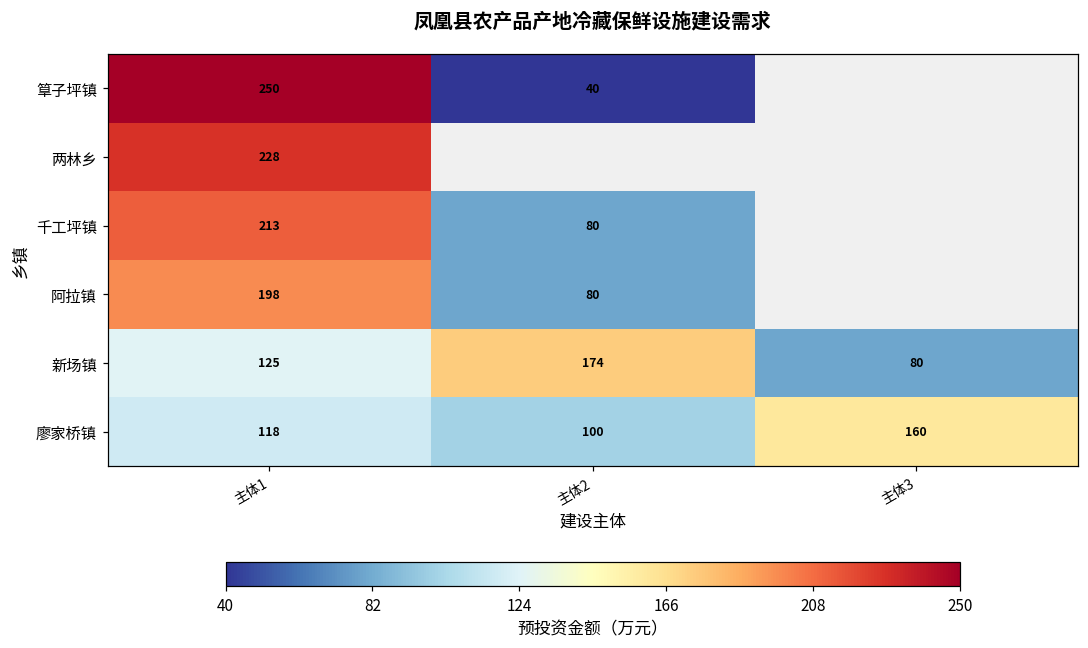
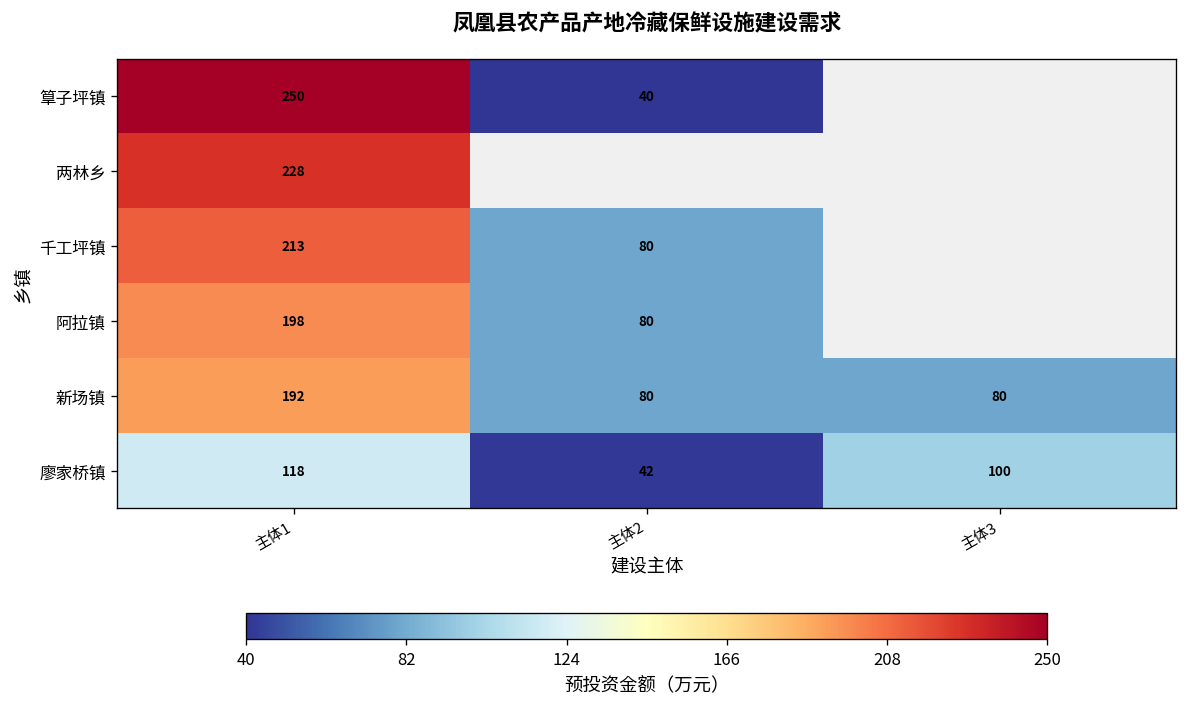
新场镇, 主体1: 125 -> 192
新场镇, 主体2: 174 -> 80
廖家桥镇, 主体2: 100 -> 42
廖家桥镇, 主体3: 160 -> 100
